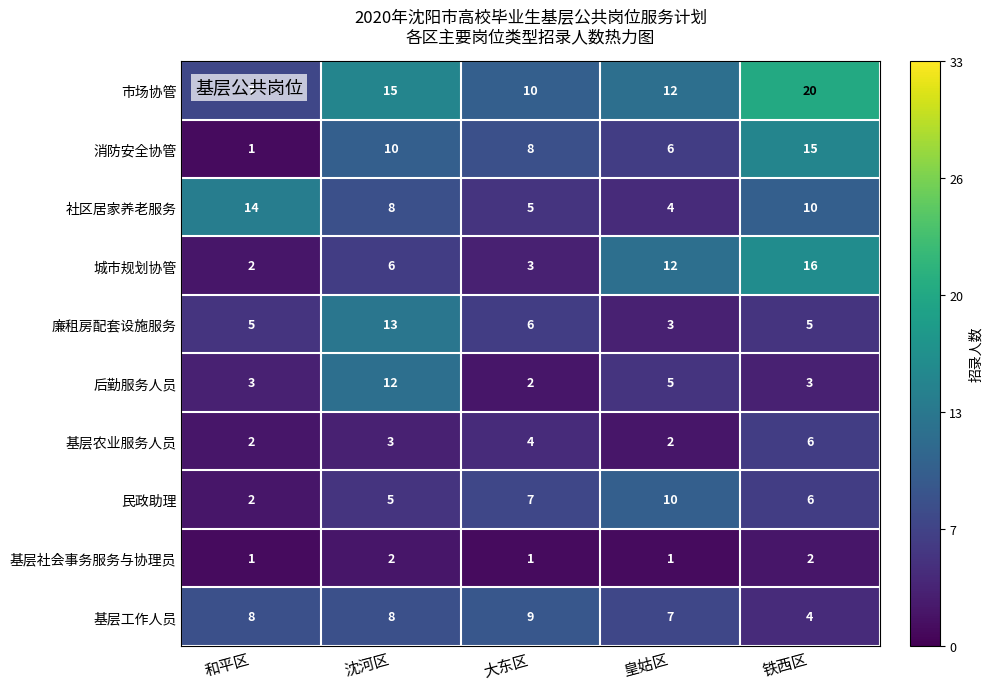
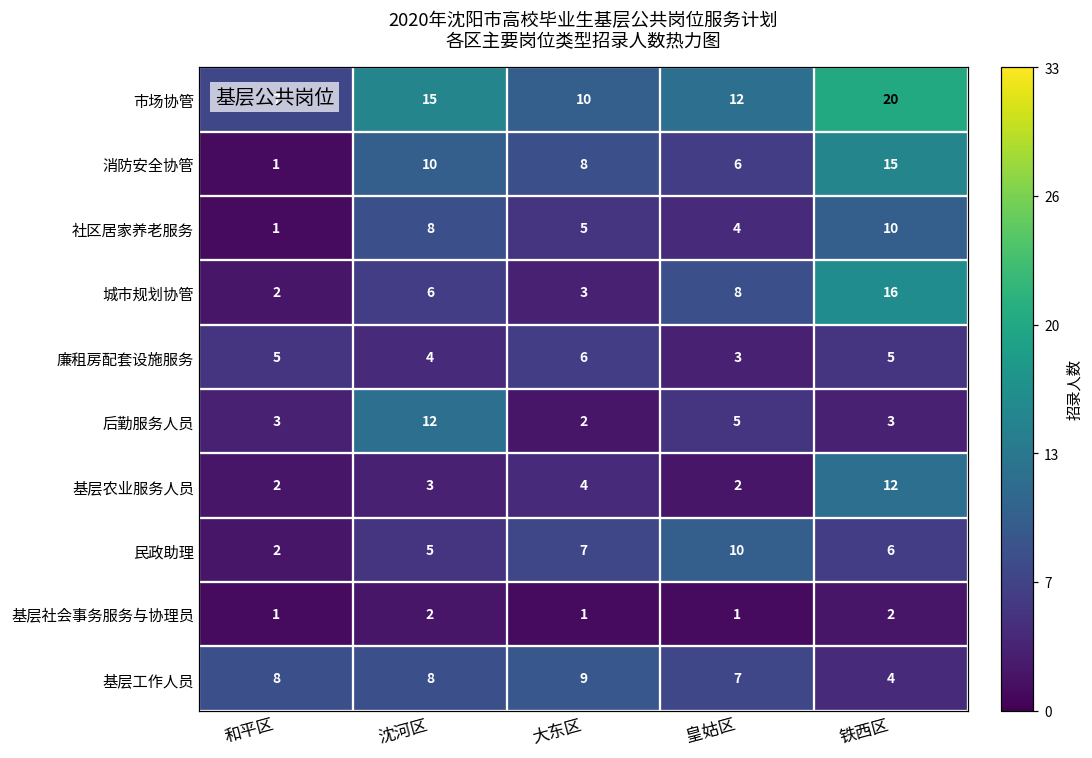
社区居家养老服务, 和平区: 14 -> 1
城市规划协管, 皇姑区: 12 -> 8
廉租房配套设施服务, 沈河区: 13 -> 4
基层农业服务人员, 铁西区: 6 -> 12
